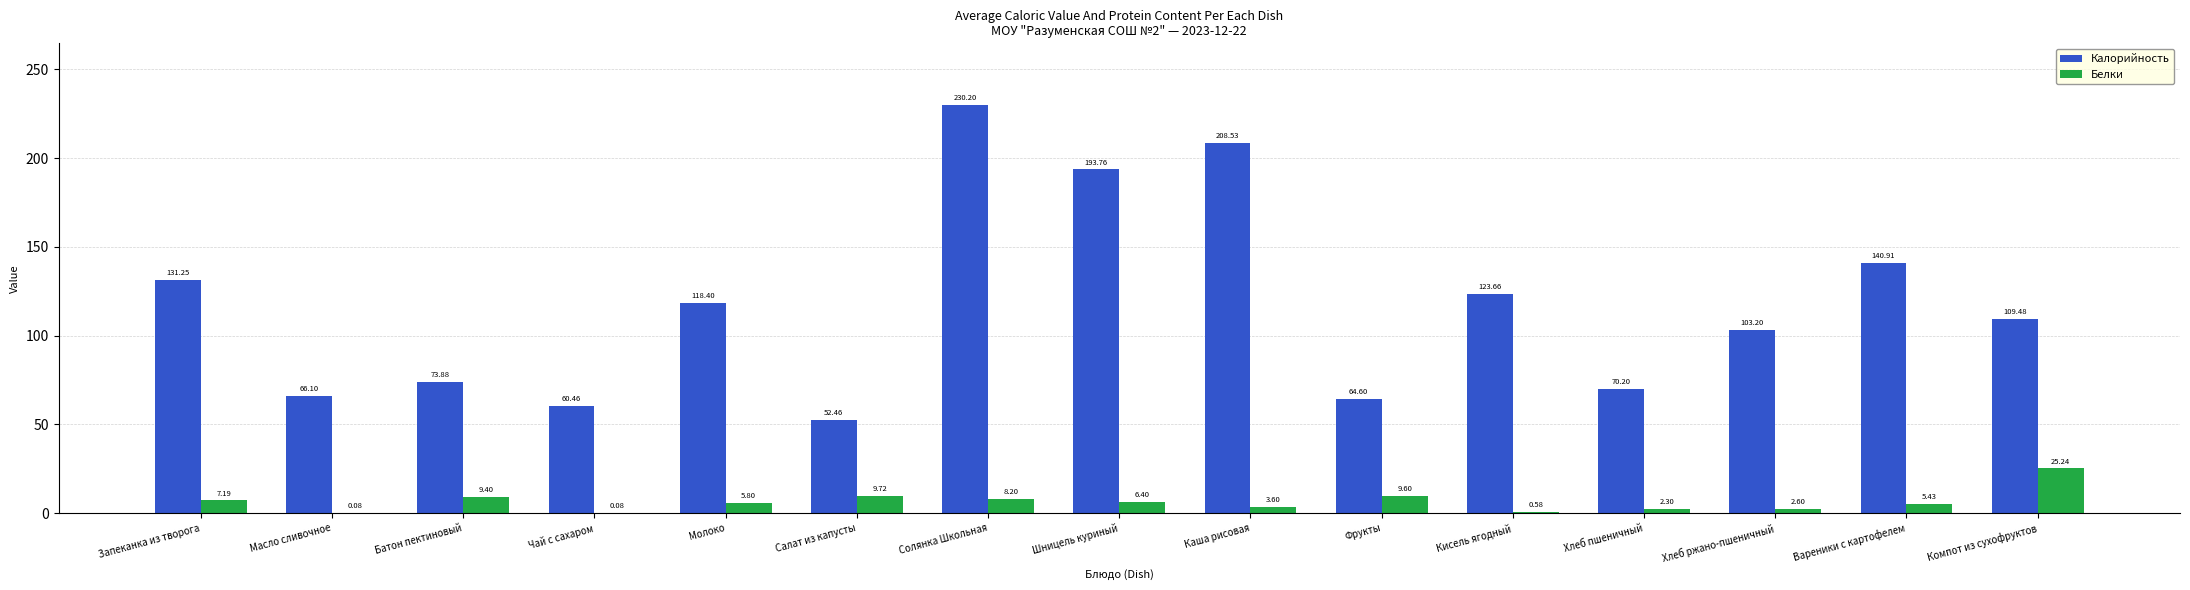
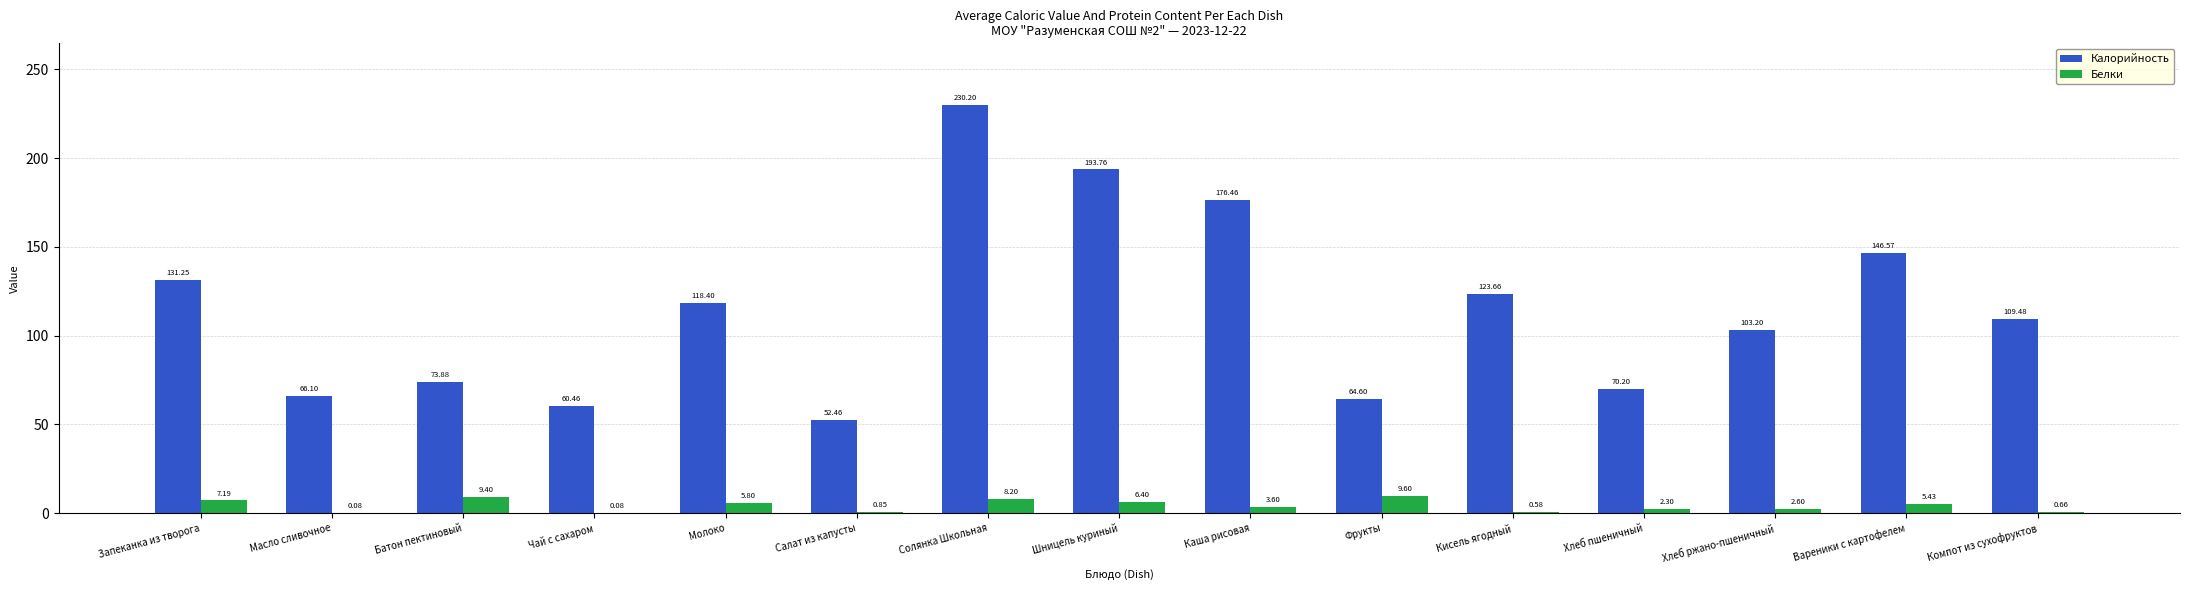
Белки, Салат из капусты: 9.72 -> 0.85
Калорийность, Каша рисовая: 208.53 -> 176.46
Калорийность, Вареники с картофелем: 140.91 -> 146.57
Белки, Компот из сухофруктов: 25.24 -> 0.66
